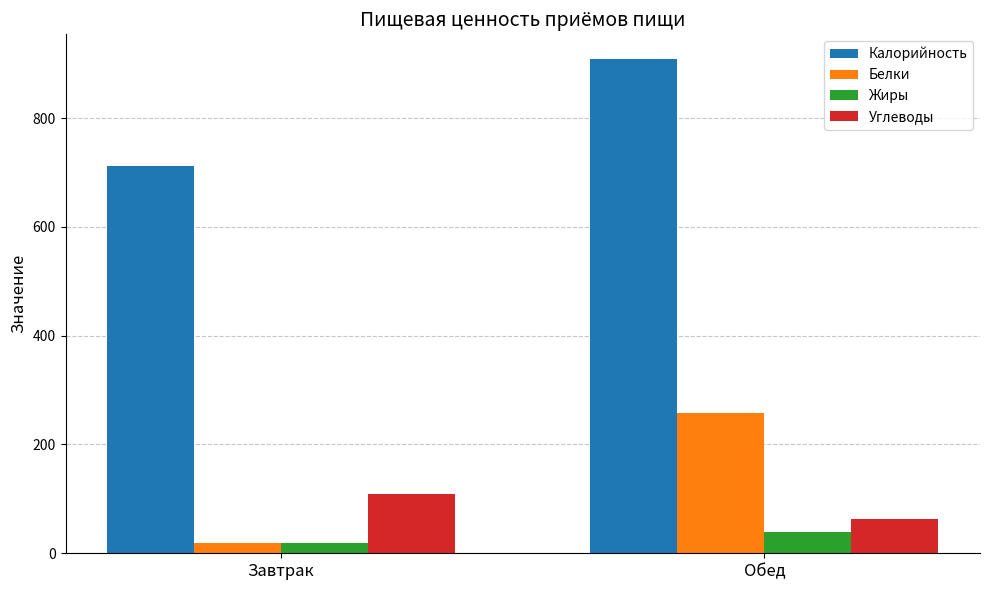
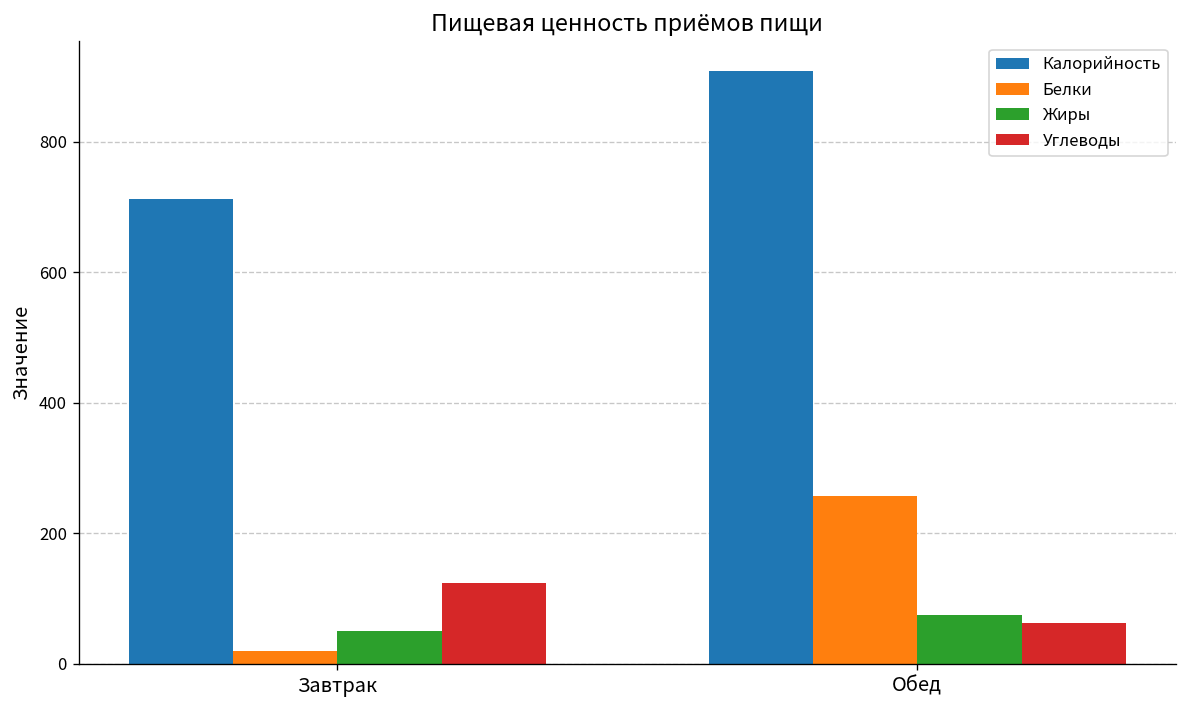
Жиры, Завтрак: 20 -> 50
Углеводы, Завтрак: 110 -> 120
Жиры, Обед: 40 -> 70
